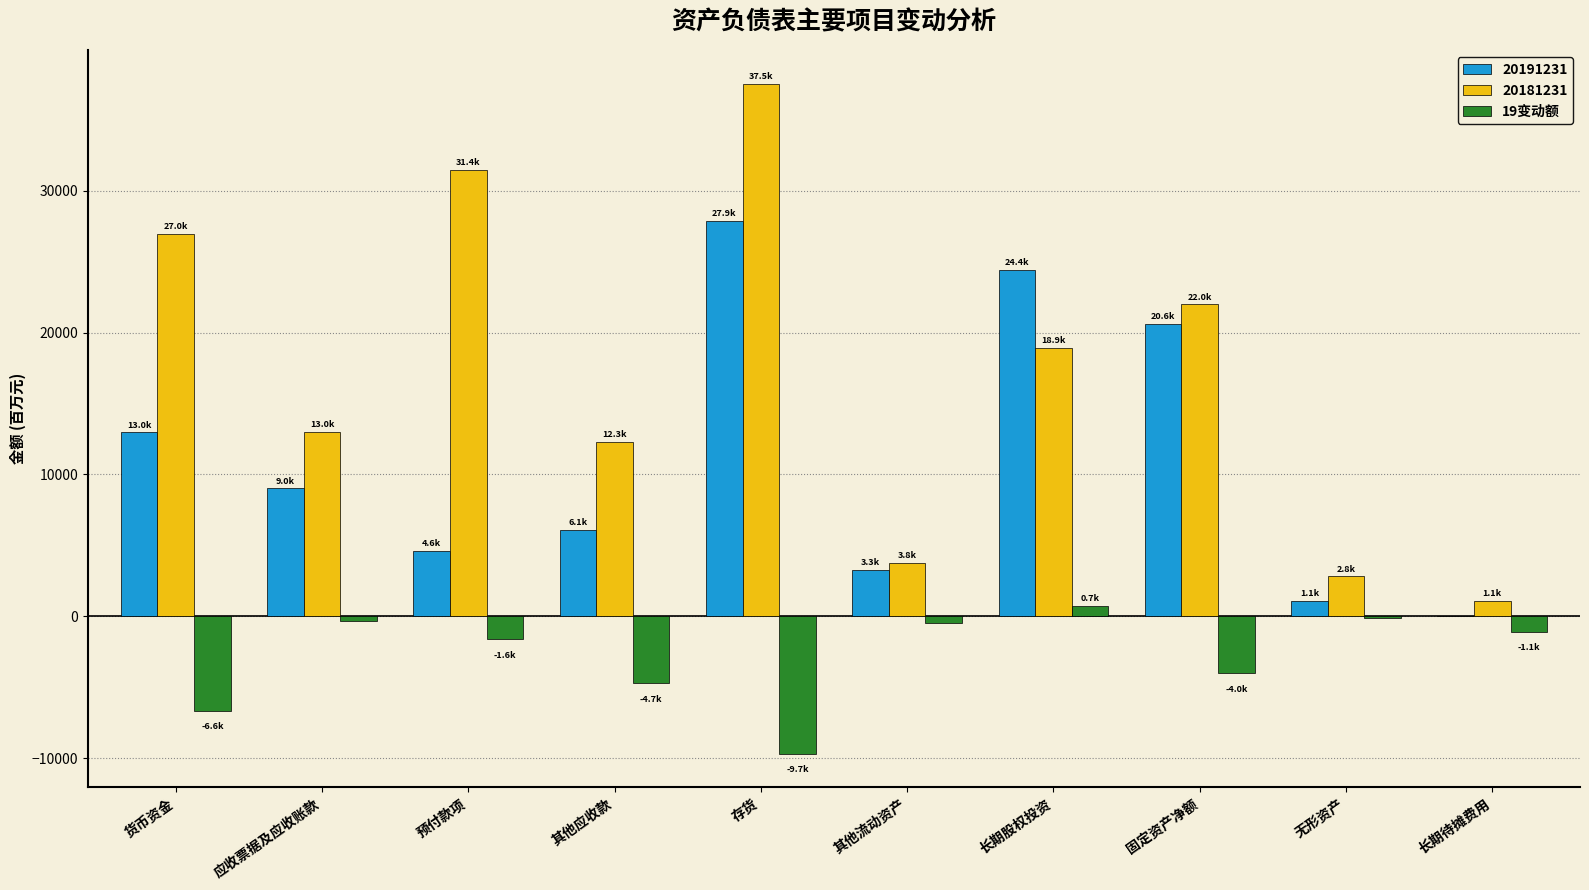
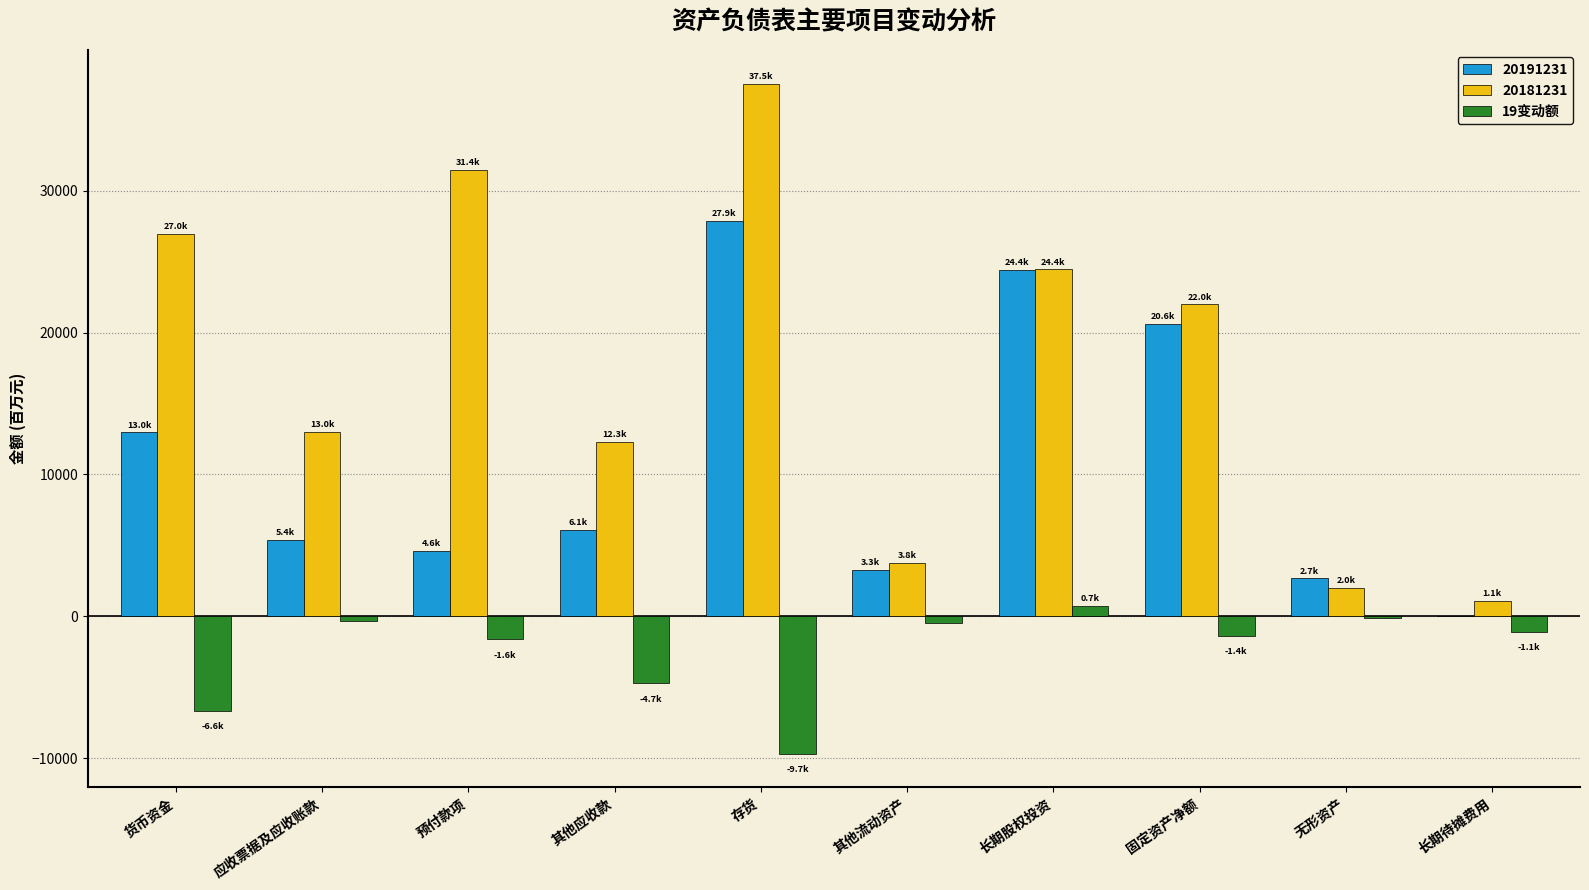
20191231, 应收票据及应收账款: 9.0k -> 5.4k
20181231, 长期股权投资: 18.9k -> 24.4k
19变动额, 固定资产净额: -4.0k -> -1.4k
20191231, 无形资产: 1.1k -> 2.7k
20181231, 无形资产: 2.8k -> 2.0k
